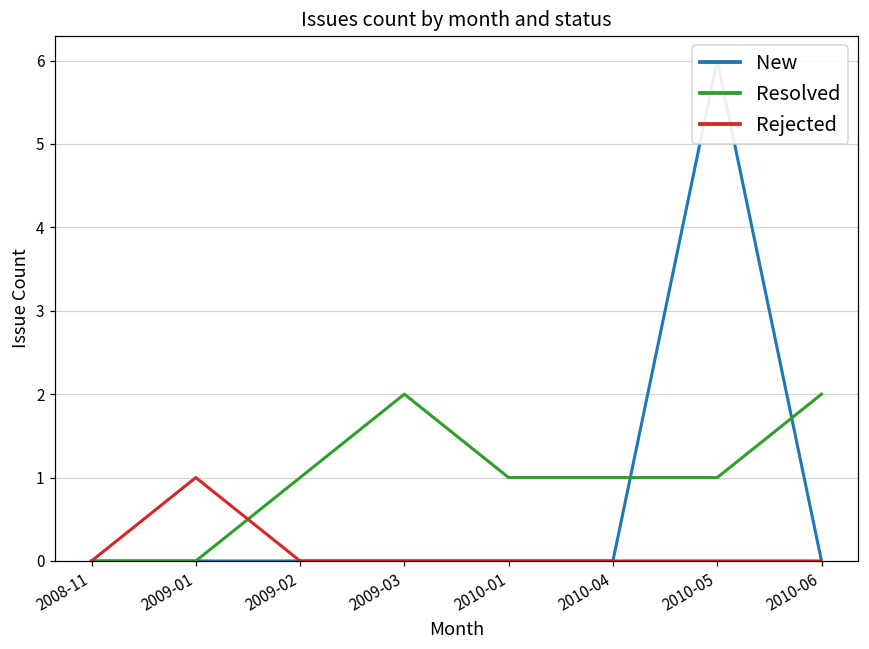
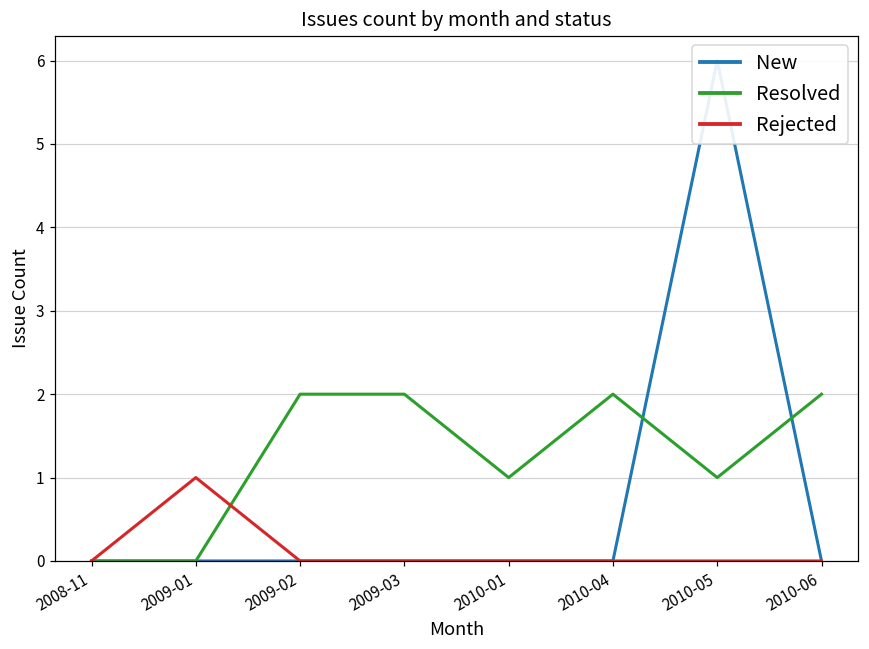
Resolved, 2009-02: 1 -> 2
Resolved, 2010-04: 1 -> 2
